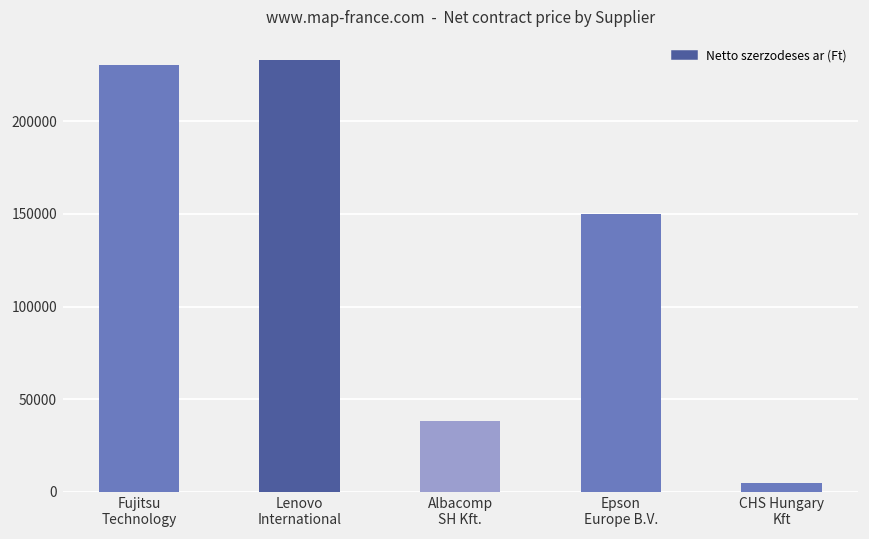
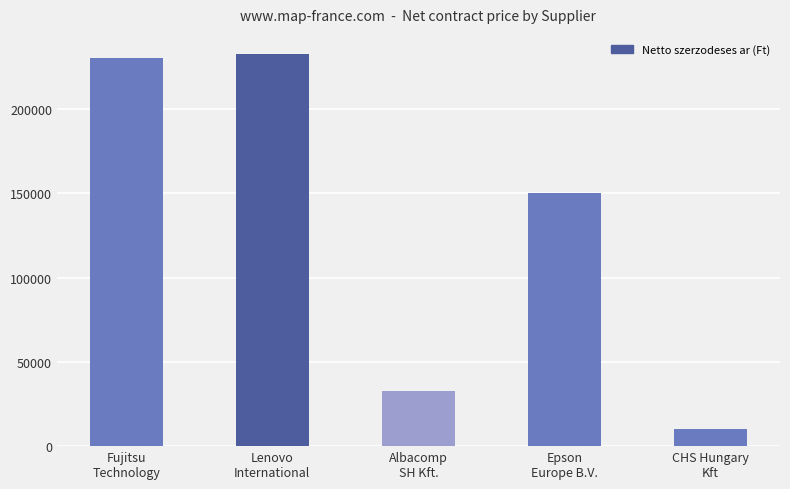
Albacomp SH Kft.: 38000 -> 33000
CHS Hungary Kft: 5000 -> 10000
